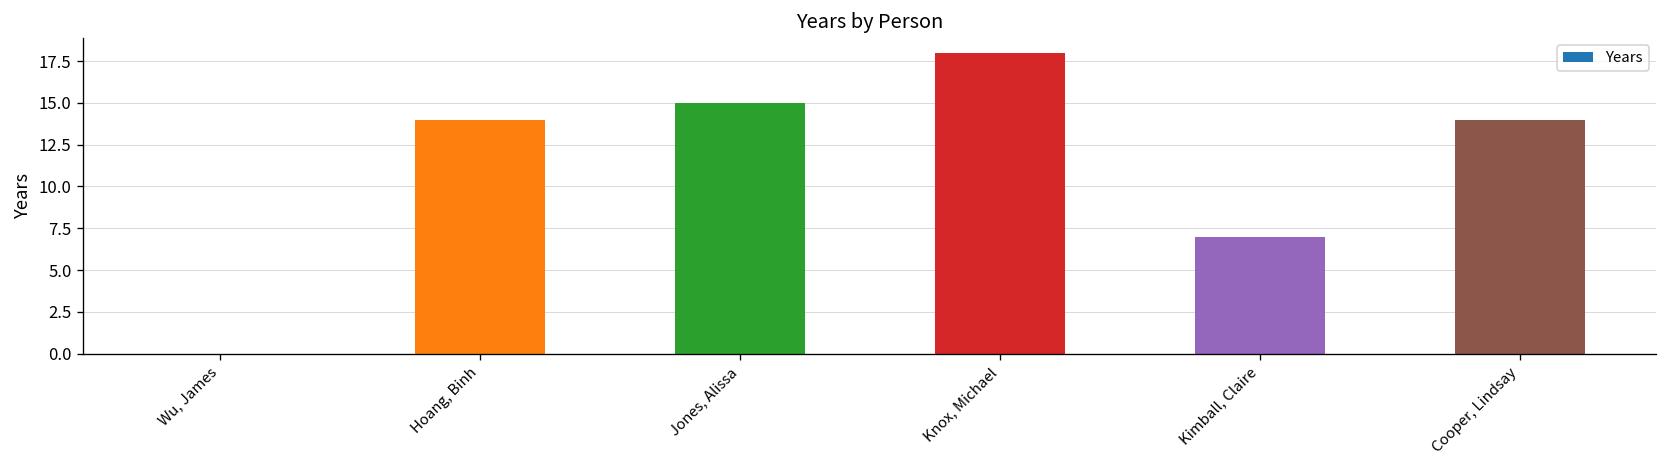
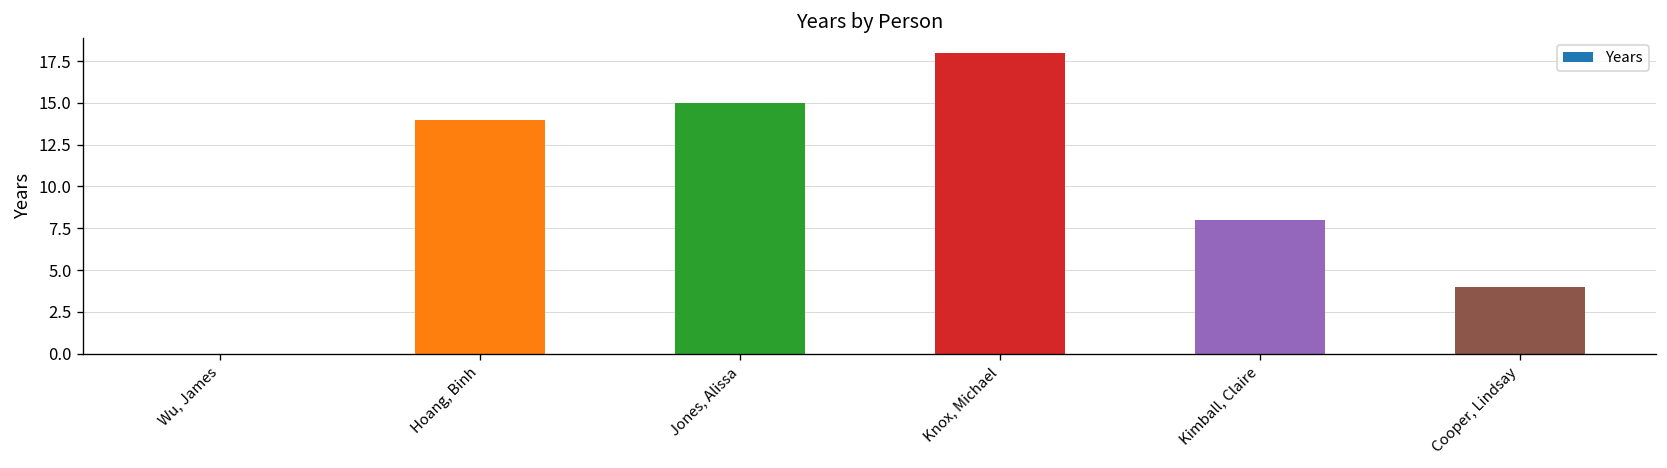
Kimball, Claire: 7 -> 8
Cooper, Lindsay: 14 -> 4
